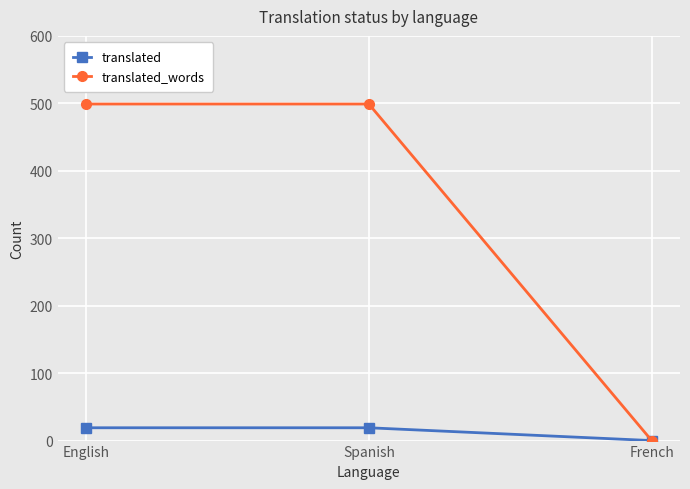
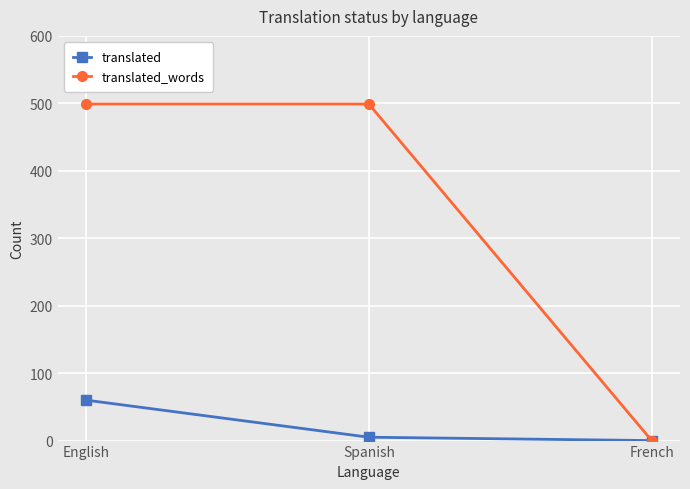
translated, English: 20 -> 60
translated, Spanish: 20 -> 10
